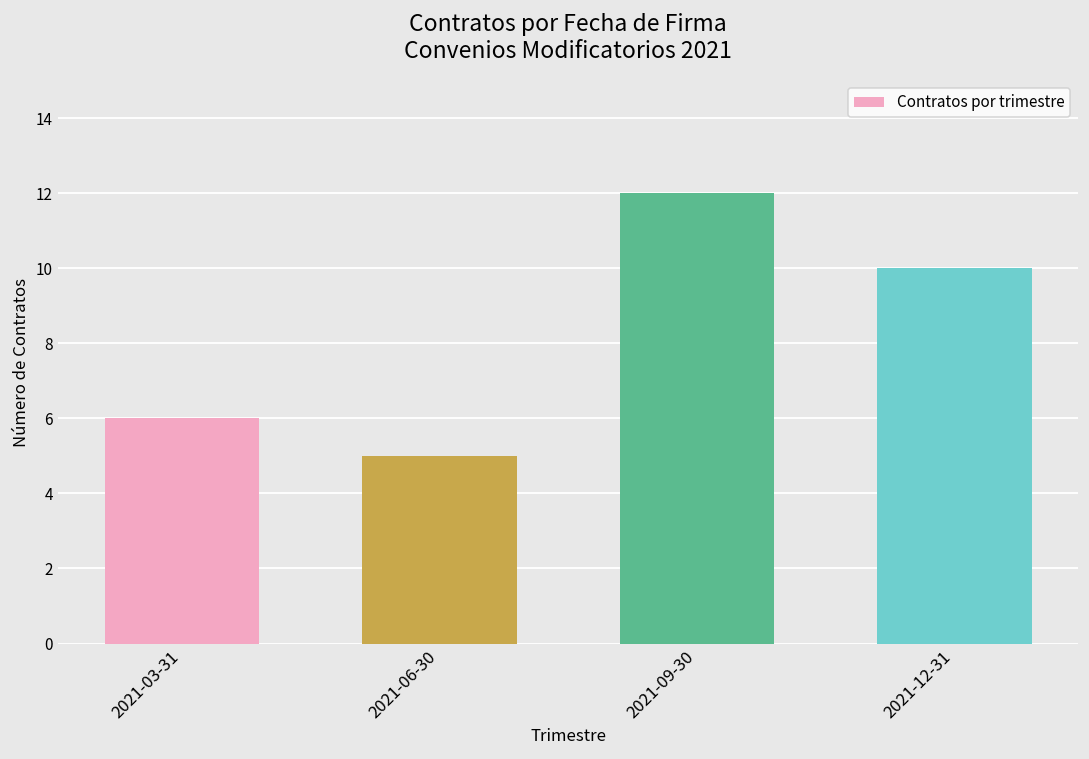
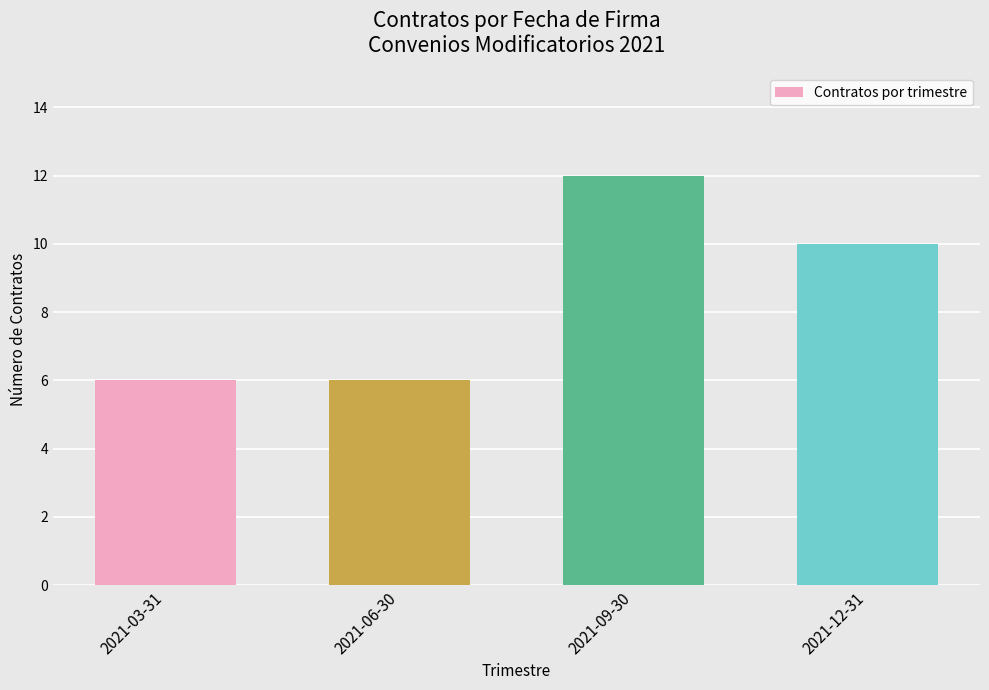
2021-06-30: 5 -> 6
